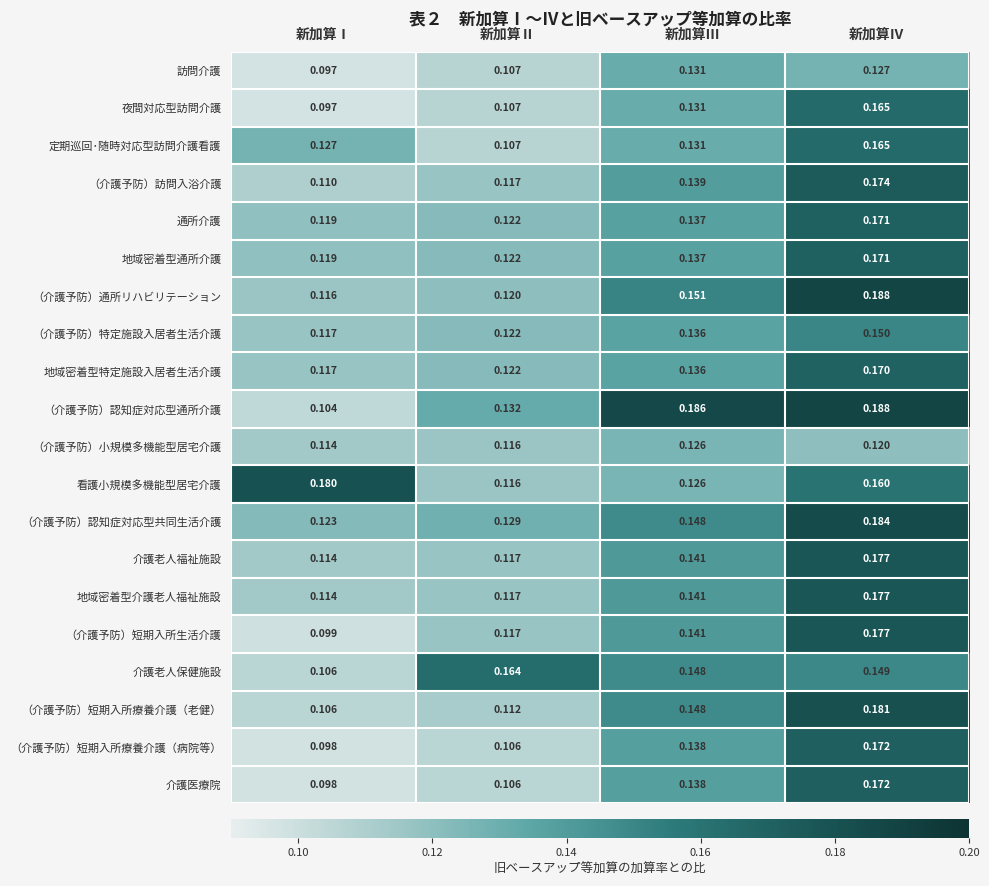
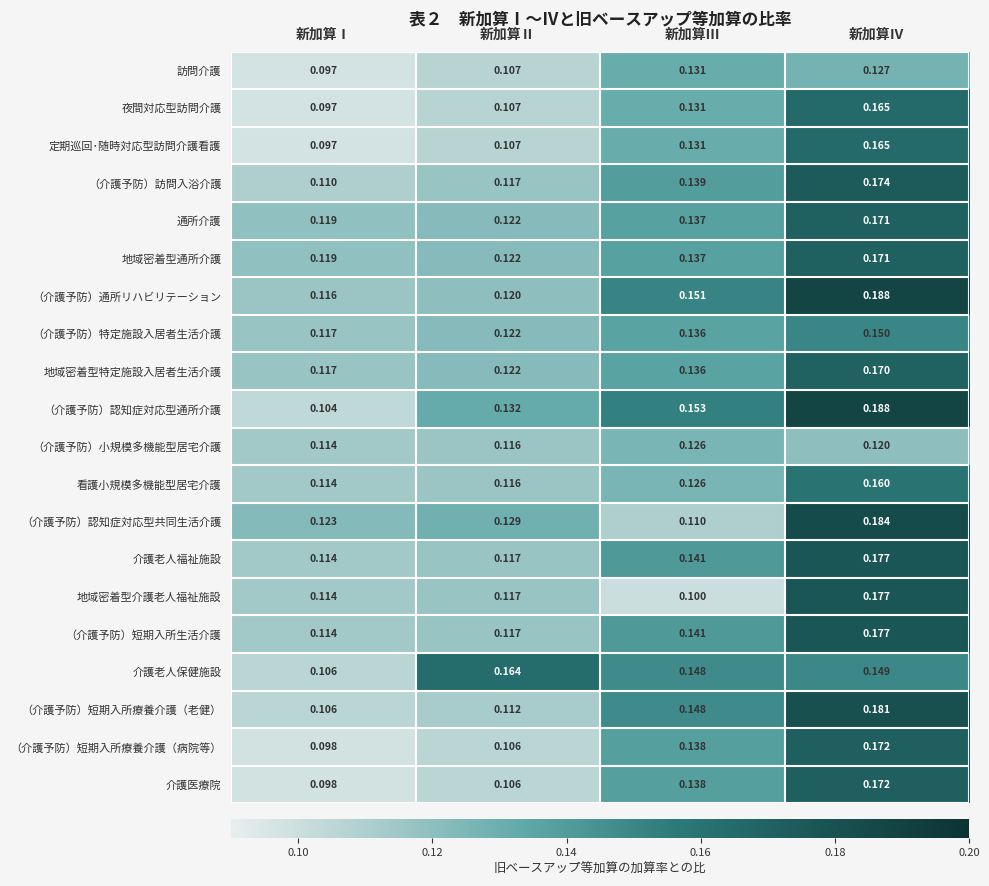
定期巡回･随時対応型訪問介護看護, 新加算Ⅰ: 0.127 -> 0.097
（介護予防）認知症対応型通所介護, 新加算Ⅲ: 0.186 -> 0.153
看護小規模多機能型居宅介護, 新加算Ⅰ: 0.180 -> 0.114
（介護予防）認知症対応型共同生活介護, 新加算Ⅲ: 0.148 -> 0.110
地域密着型介護老人福祉施設, 新加算Ⅲ: 0.141 -> 0.100
（介護予防）短期入所生活介護, 新加算Ⅰ: 0.099 -> 0.114
